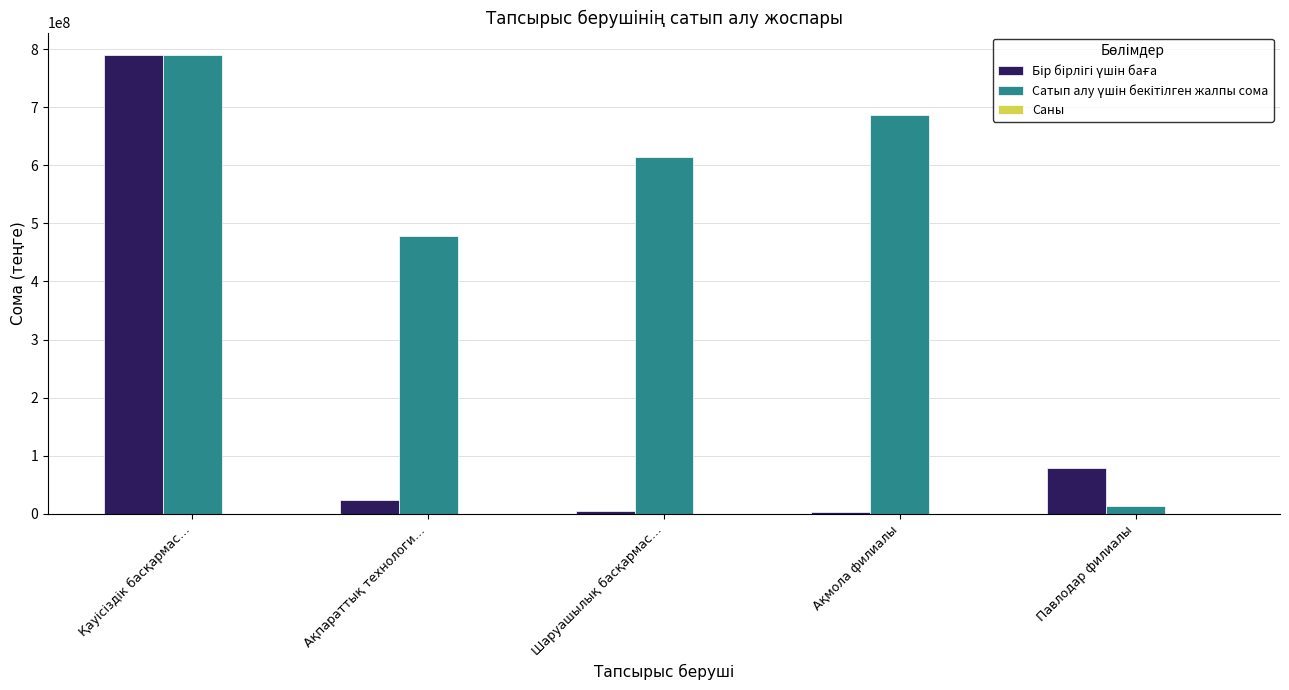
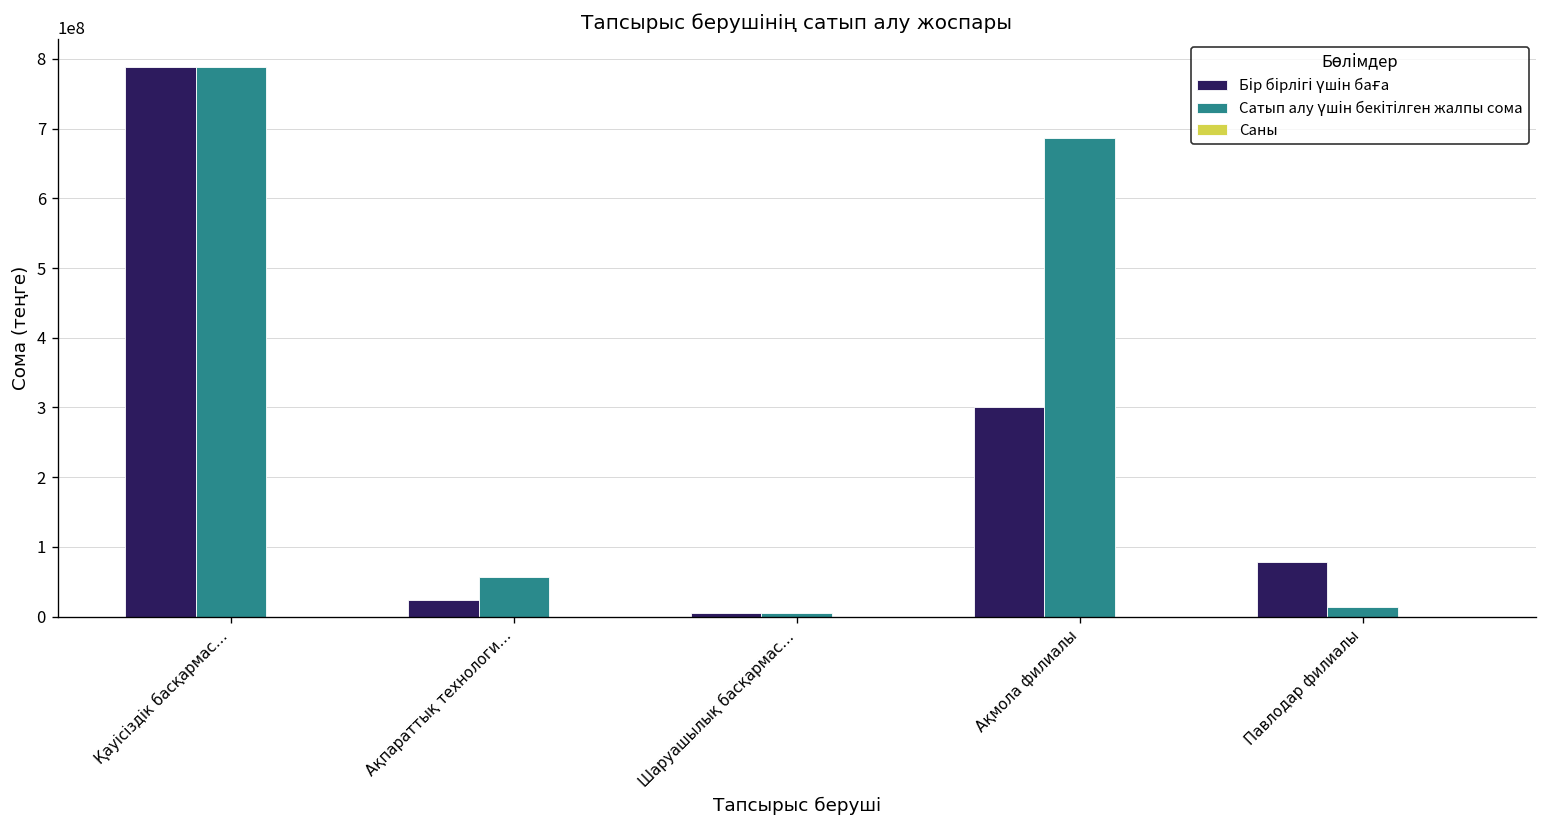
Сатып алу үшін бекітілген жалпы сома, Ақпараттық технологи…: 480000000 -> 60000000
Сатып алу үшін бекітілген жалпы сома, Шаруашылық басқармас…: 610000000 -> 0
Бір бірлігі үшін баға, Ақмола филиалы: 0 -> 300000000
